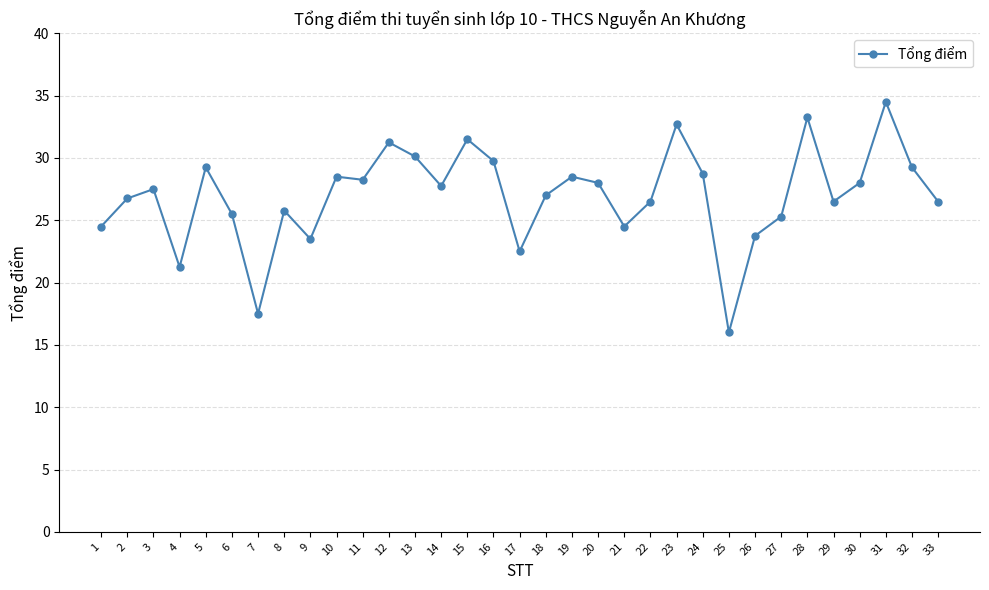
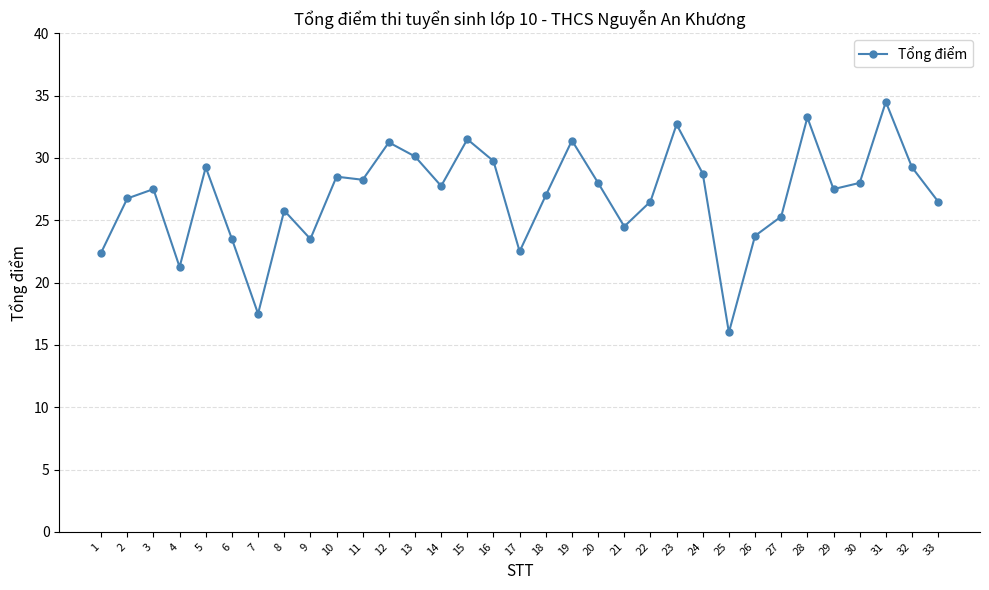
1: 24.5 -> 22.4
6: 25.5 -> 23.5
19: 28.5 -> 31.4
29: 26.5 -> 27.5
